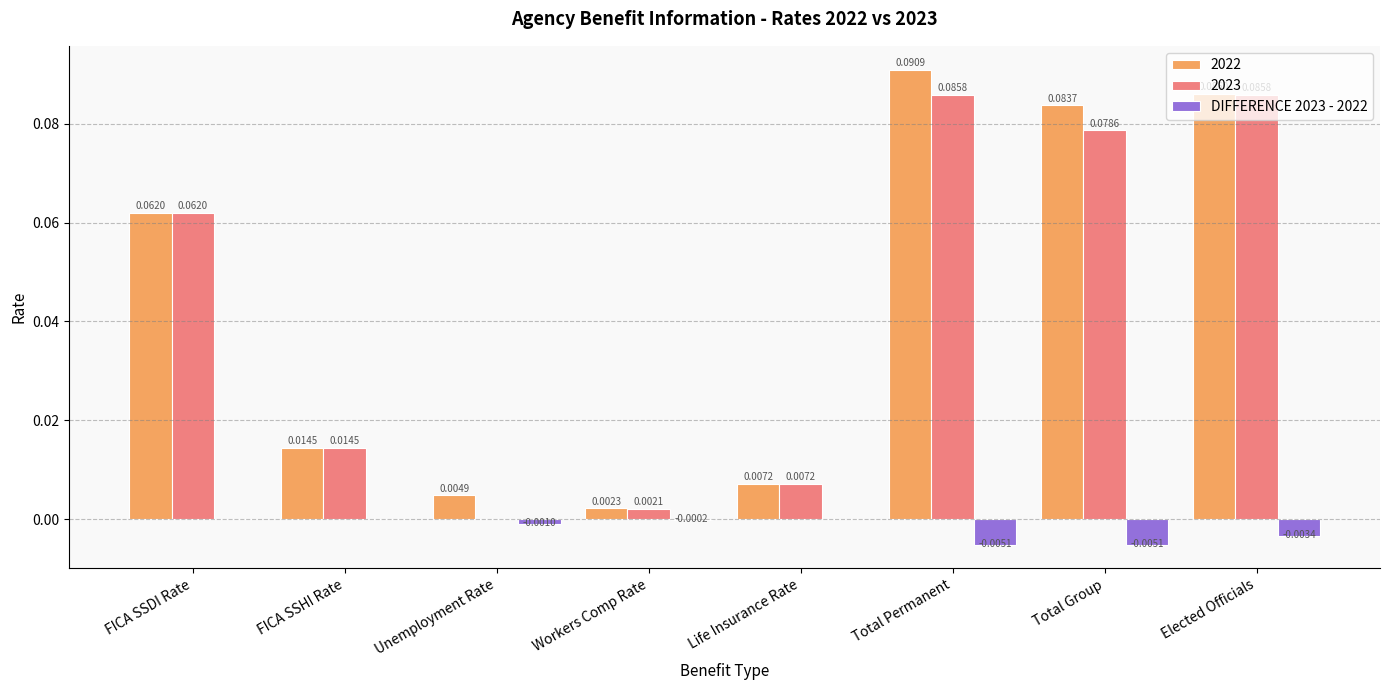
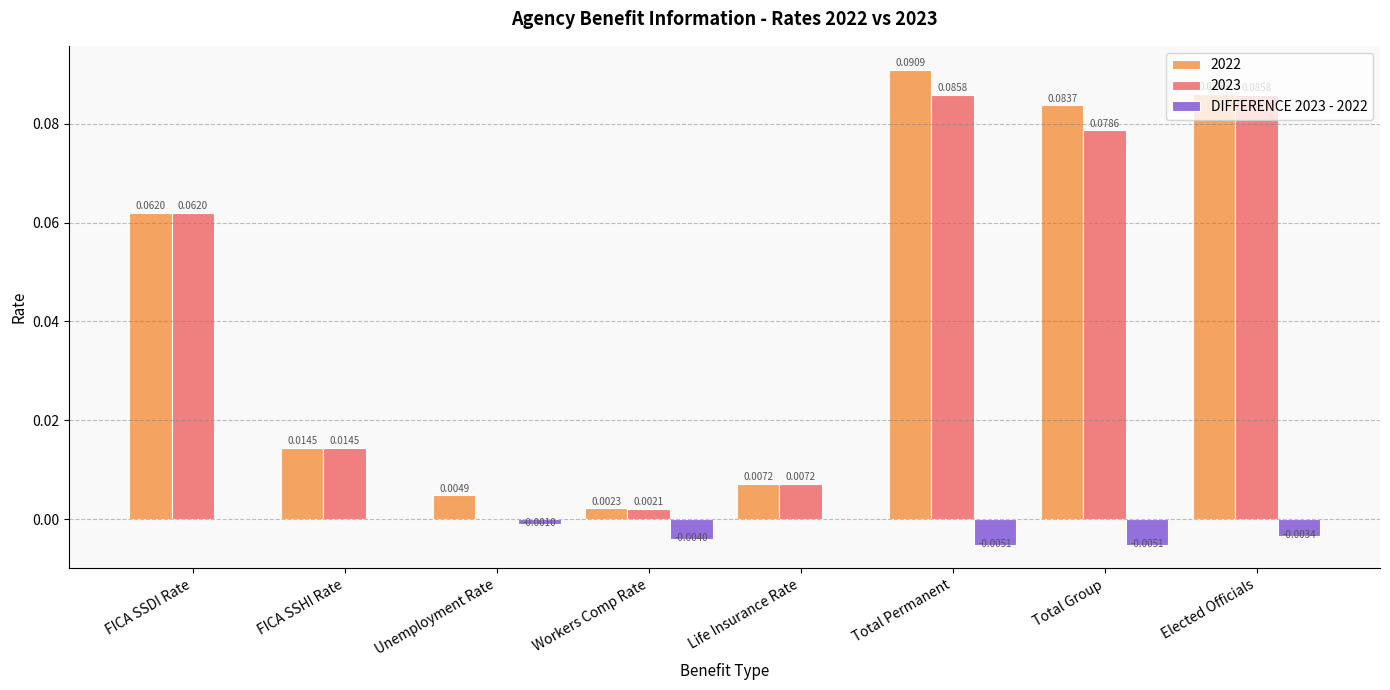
DIFFERENCE 2023 - 2022, Workers Comp Rate: -0.0002 -> -0.0040
